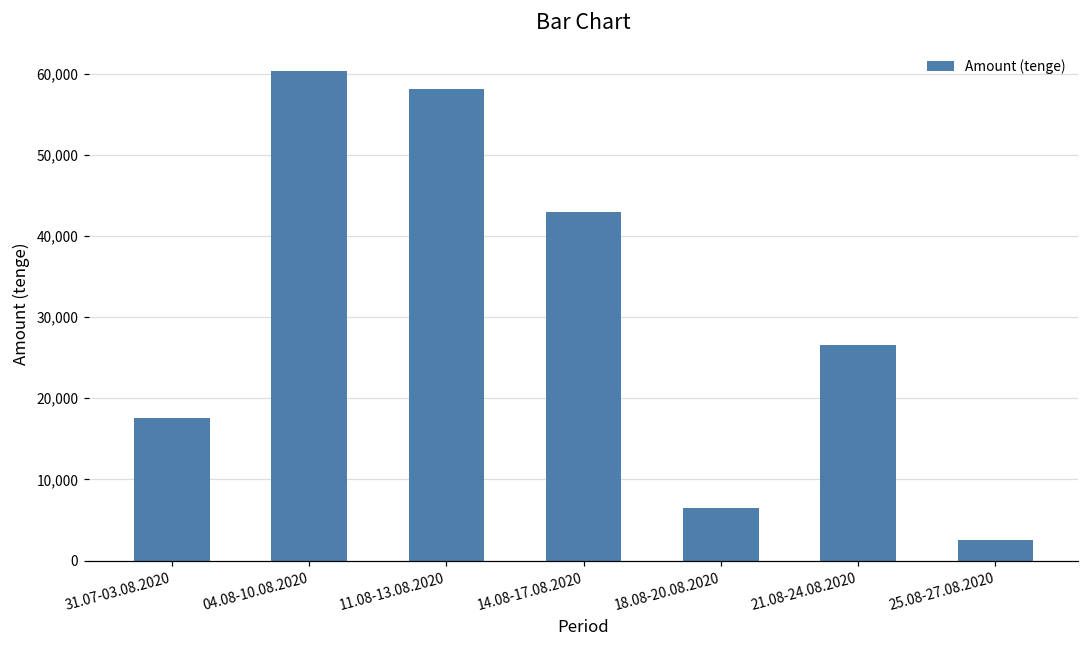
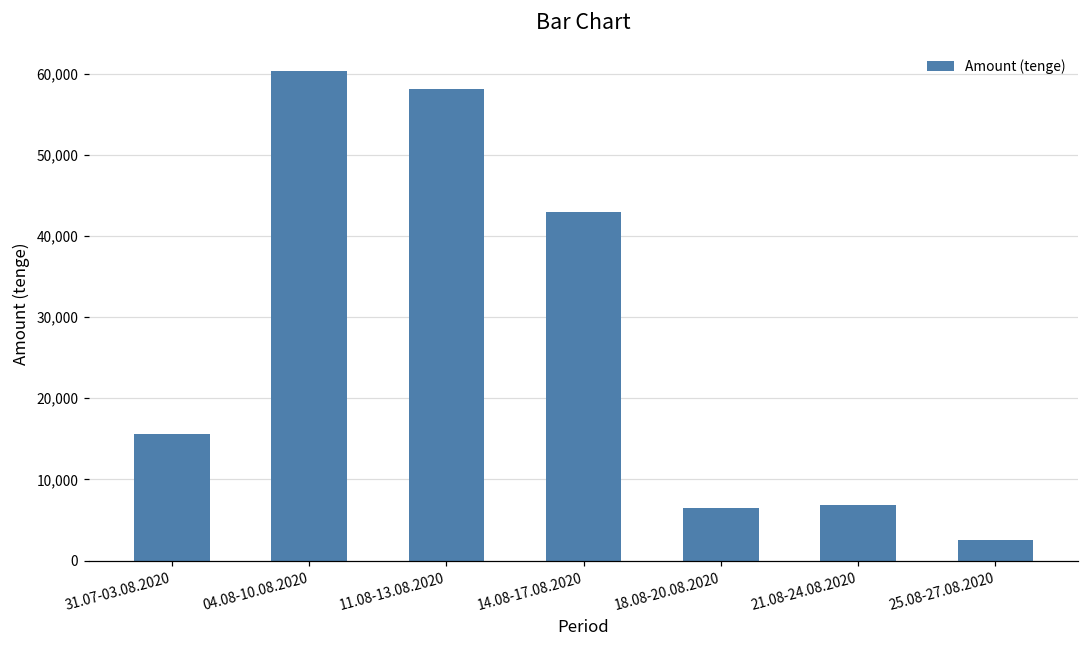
31.07-03.08.2020: 18,000 -> 16,000
21.08-24.08.2020: 27,000 -> 7,000
